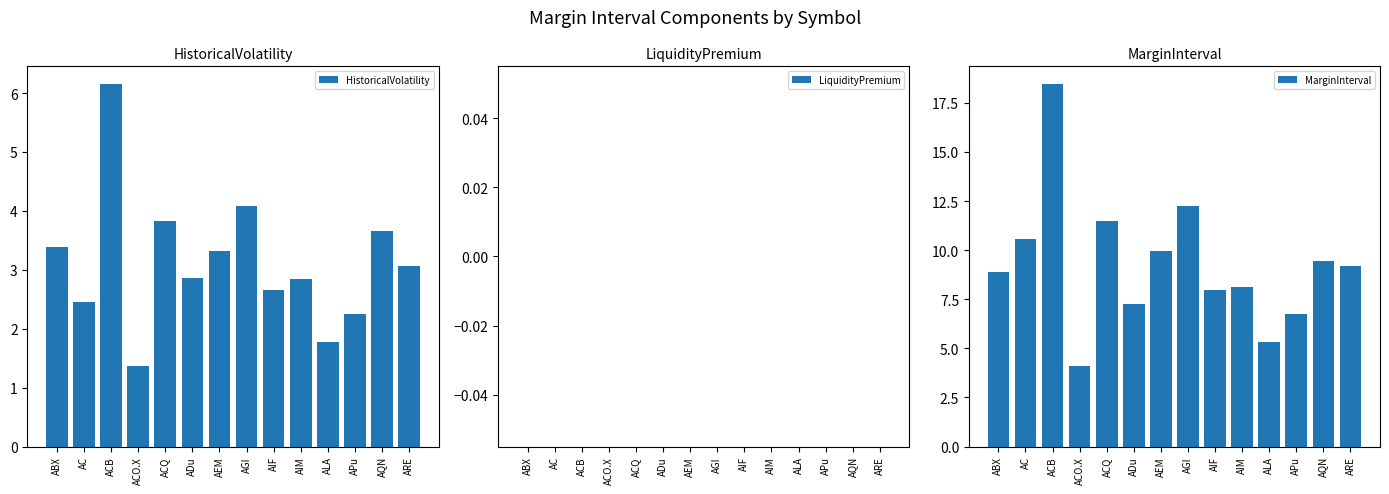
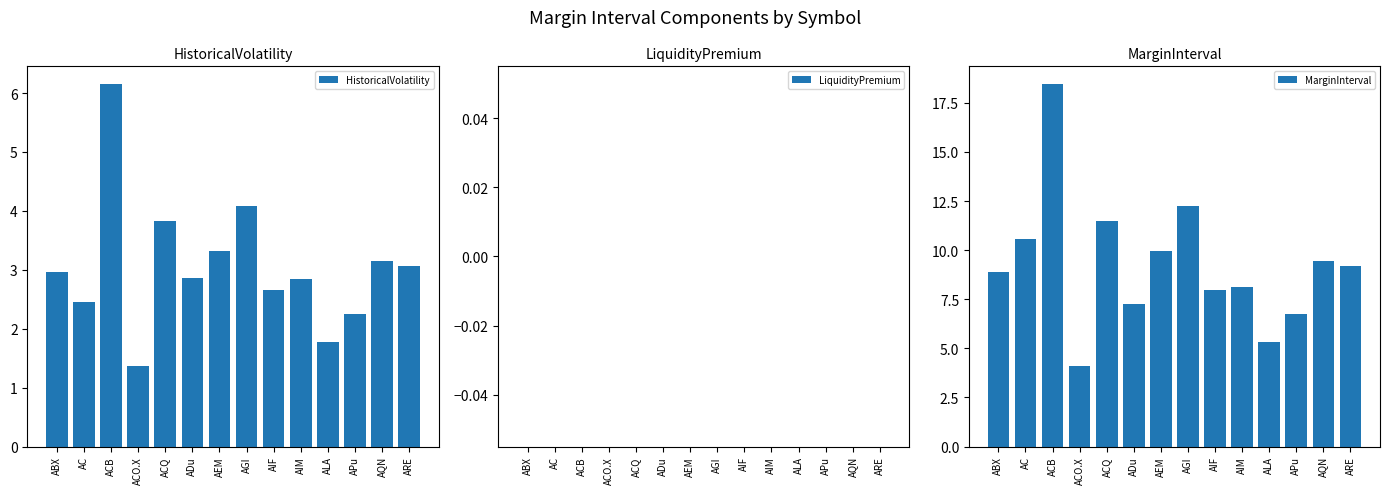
HistoricalVolatility, ABX: 3.4 -> 3.0
HistoricalVolatility, AQN: 3.7 -> 3.2
